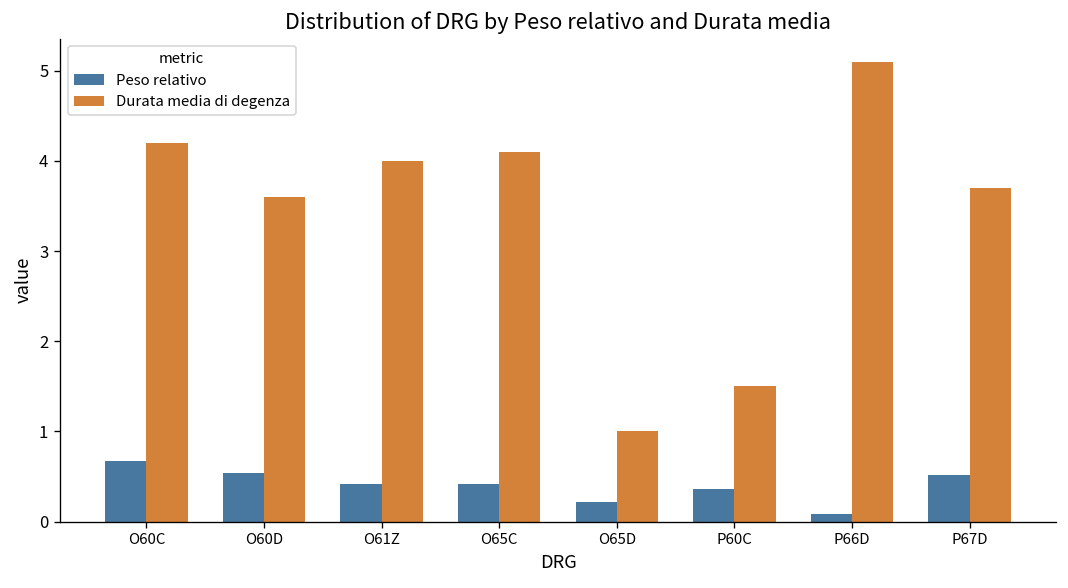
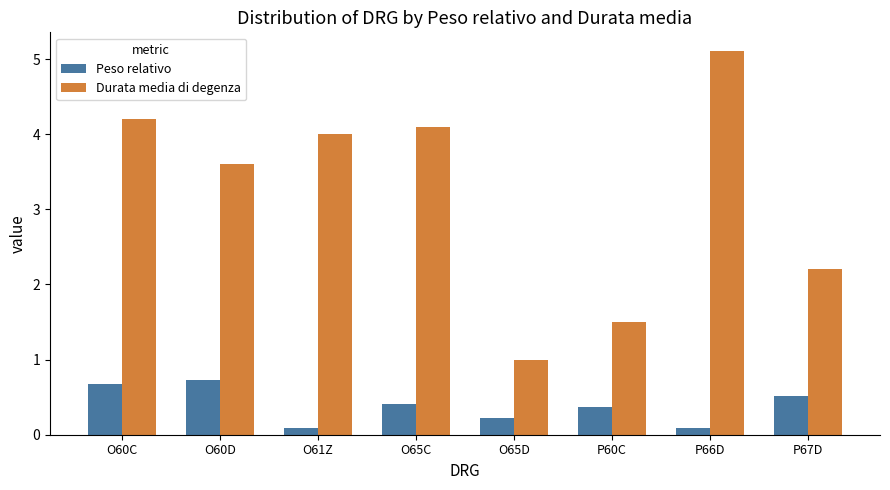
Peso relativo, O60D: 0.5 -> 0.7
Peso relativo, O61Z: 0.4 -> 0.1
Durata media di degenza, P67D: 3.7 -> 2.2
